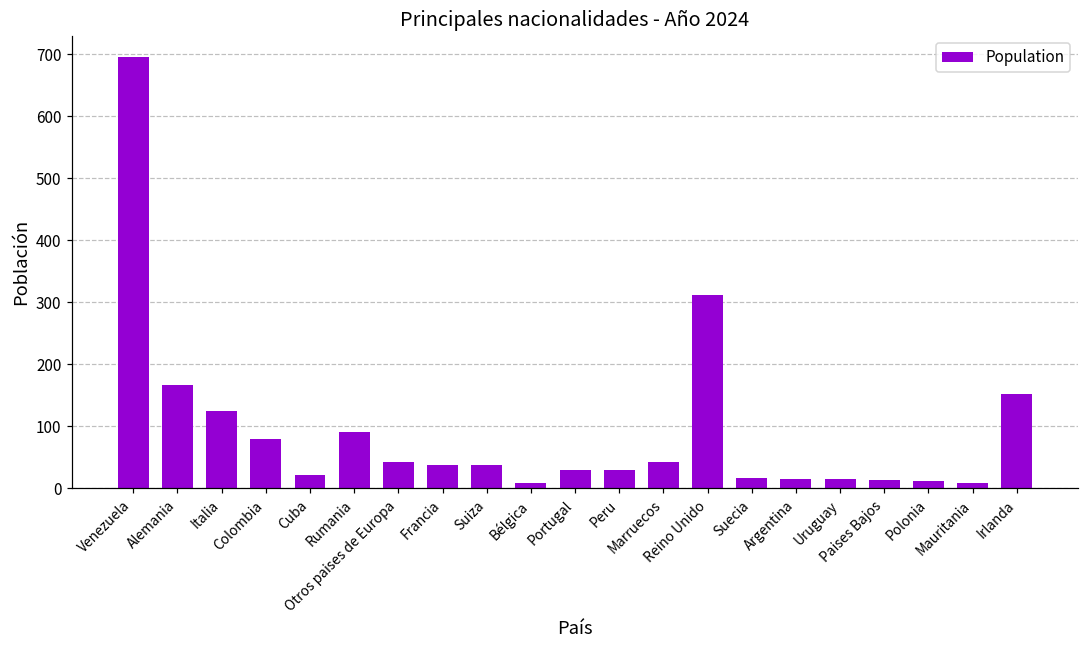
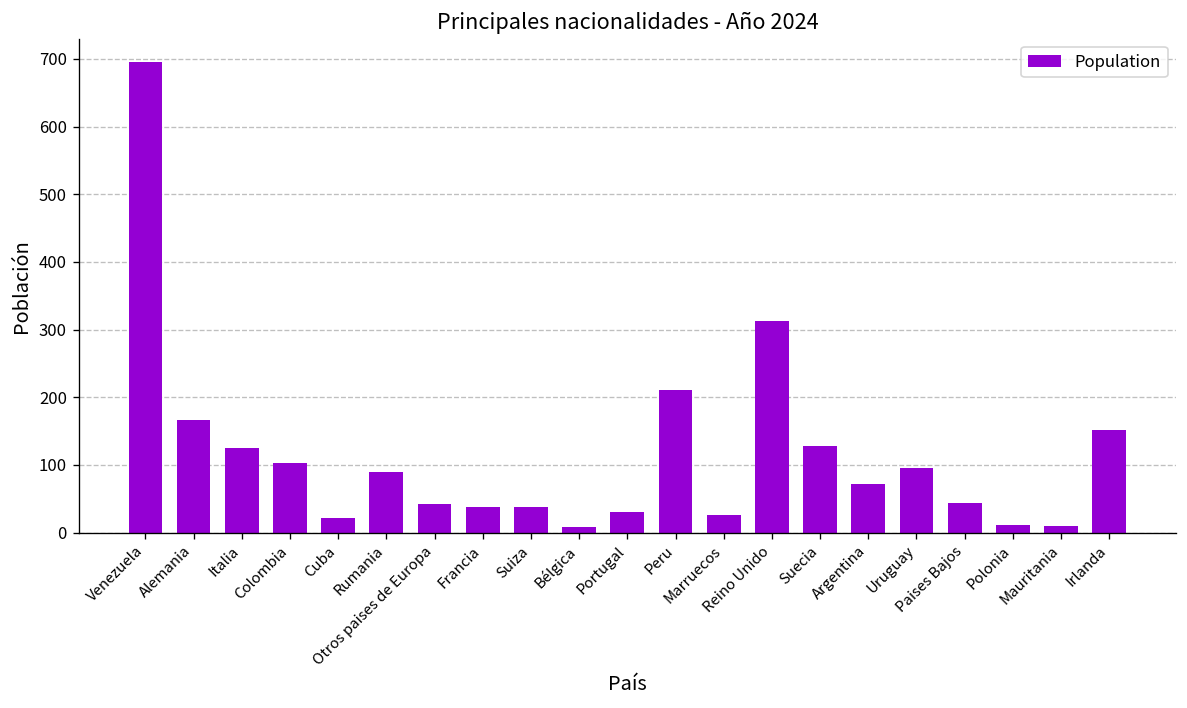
Colombia: 80 -> 100
Peru: 30 -> 210
Marruecos: 40 -> 30
Suecia: 20 -> 130
Argentina: 20 -> 70
Uruguay: 10 -> 100
Paises Bajos: 10 -> 40
